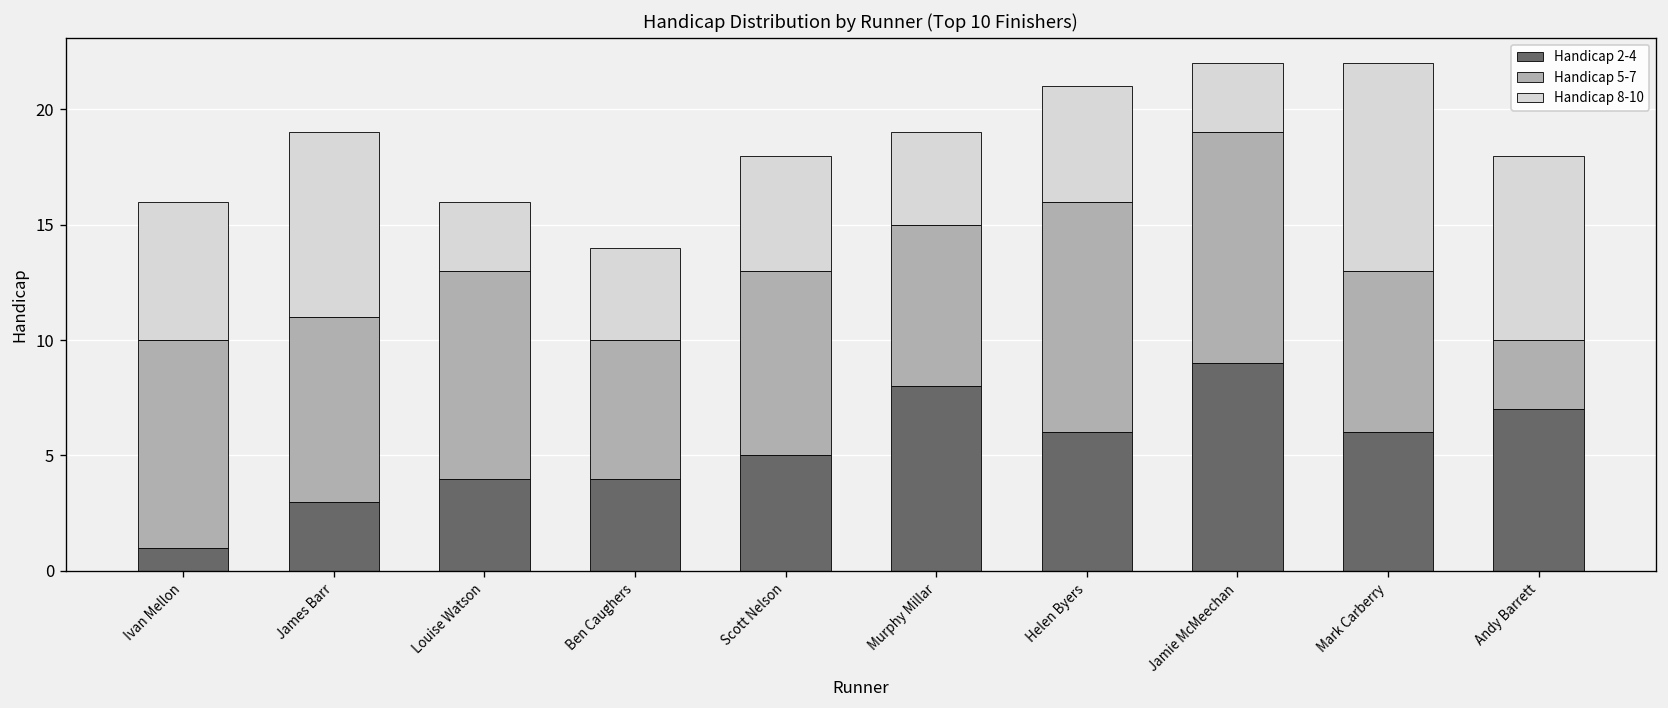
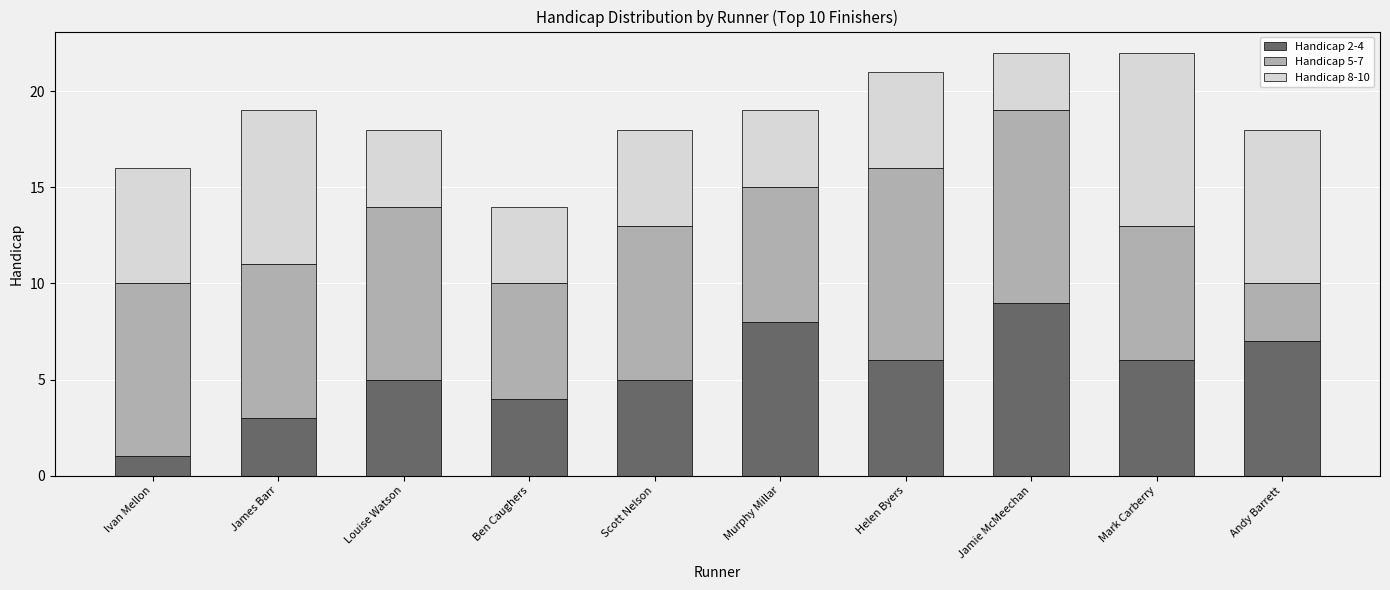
Handicap 2-4, Louise Watson: 4 -> 5
Handicap 8-10, Louise Watson: 3 -> 4
